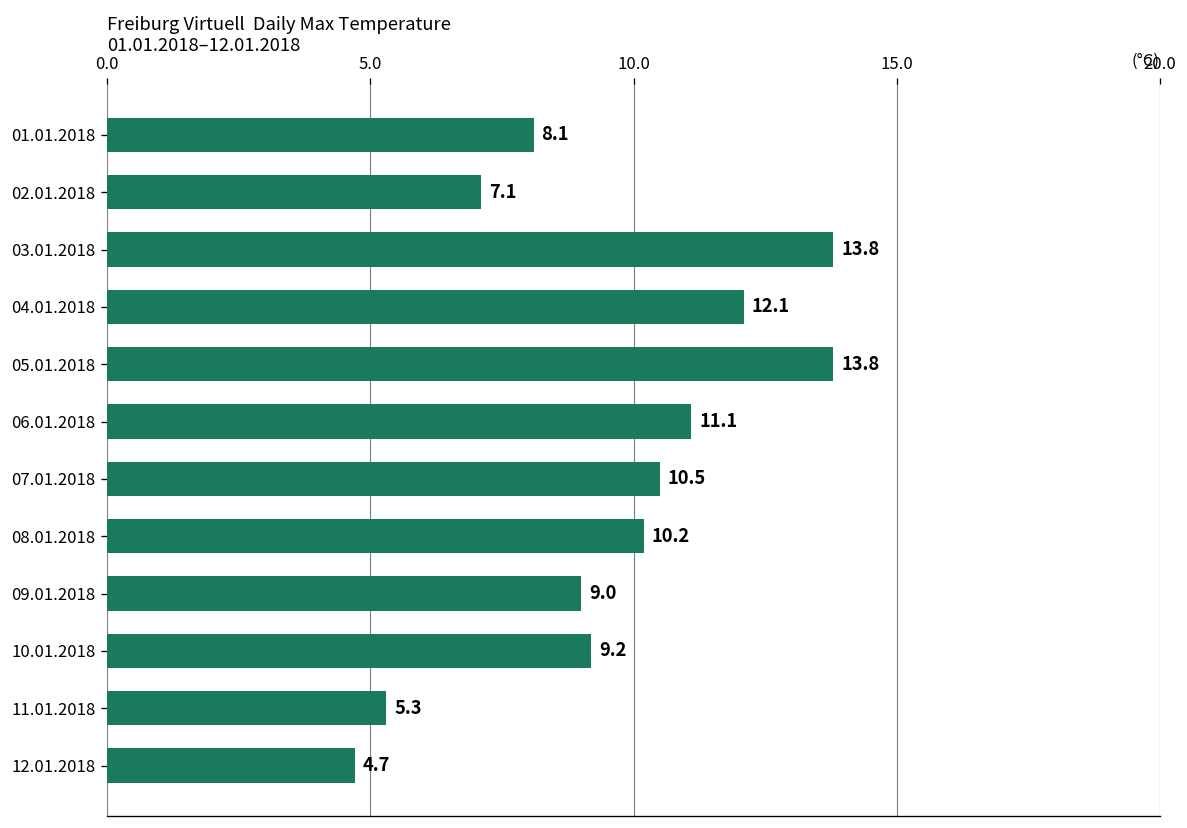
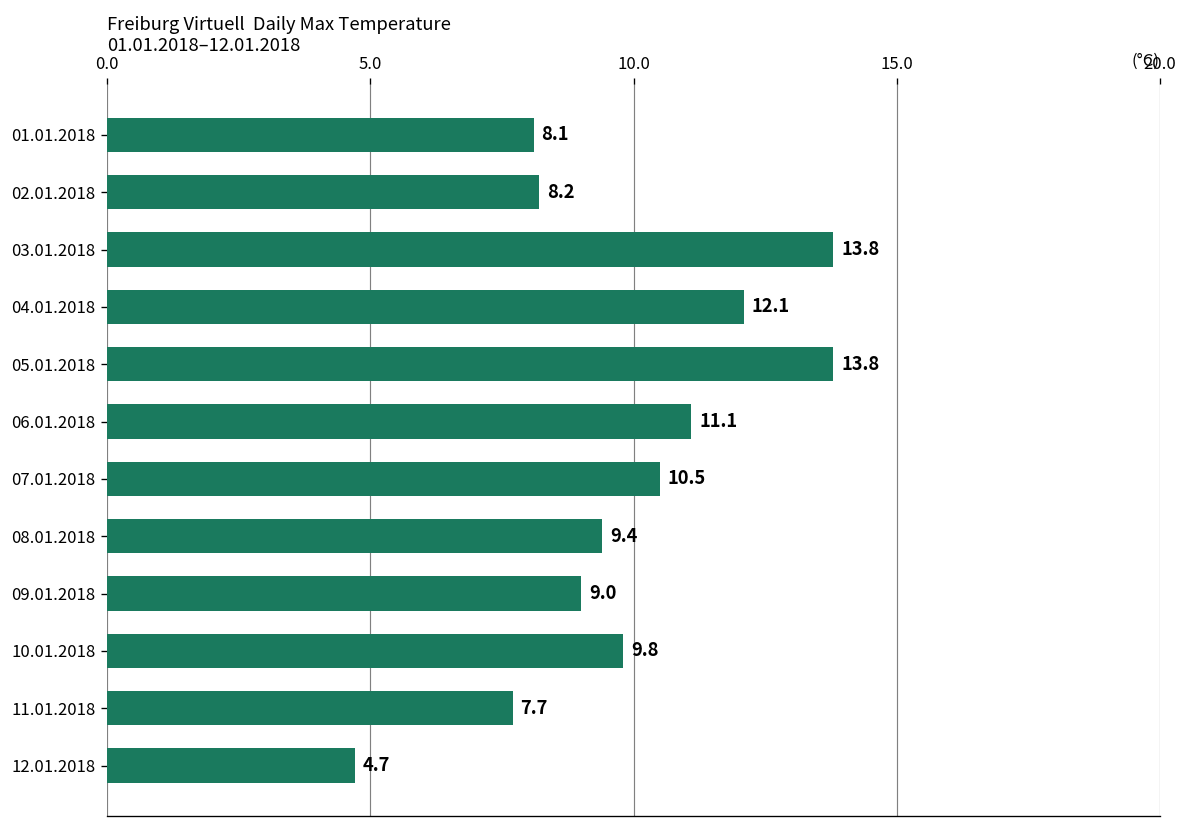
02.01.2018: 7.1 -> 8.2
08.01.2018: 10.2 -> 9.4
10.01.2018: 9.2 -> 9.8
11.01.2018: 5.3 -> 7.7
